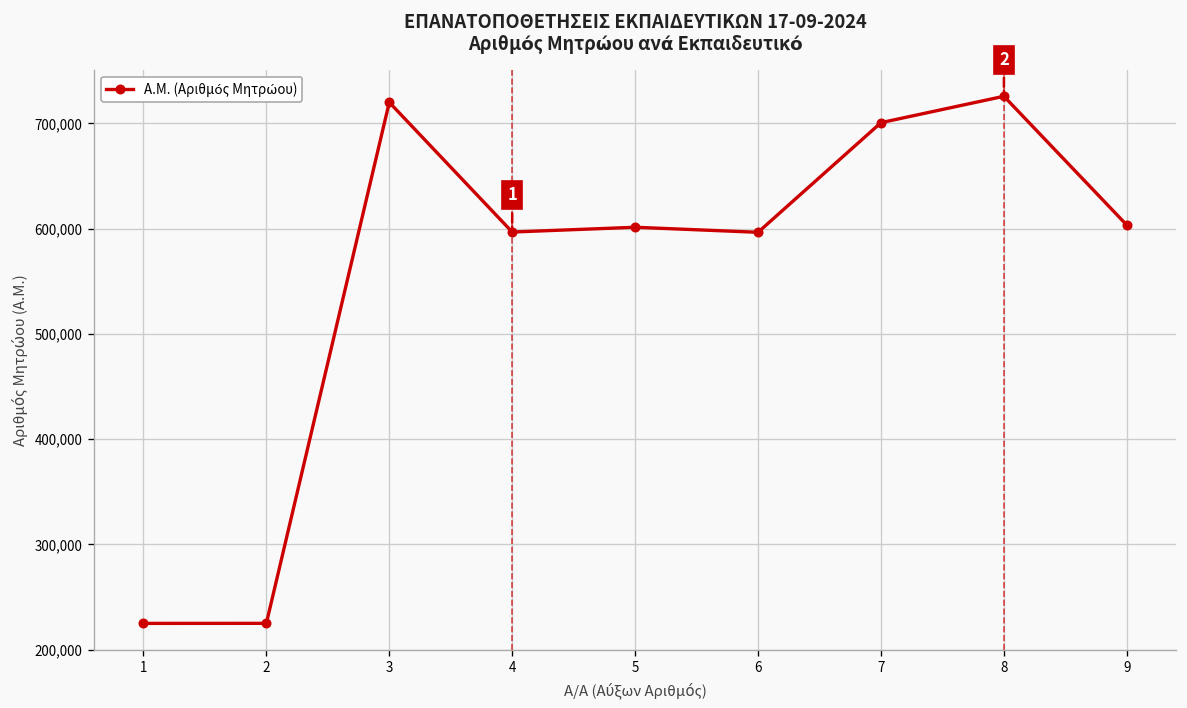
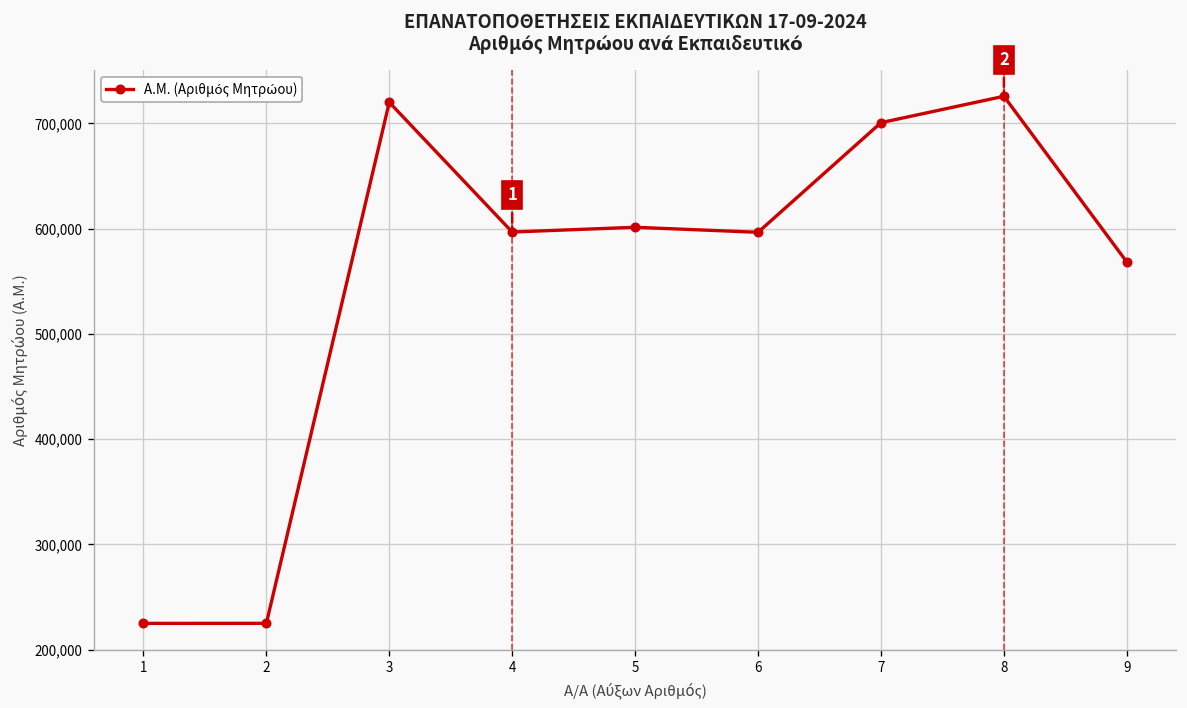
9: 600,000 -> 570,000
